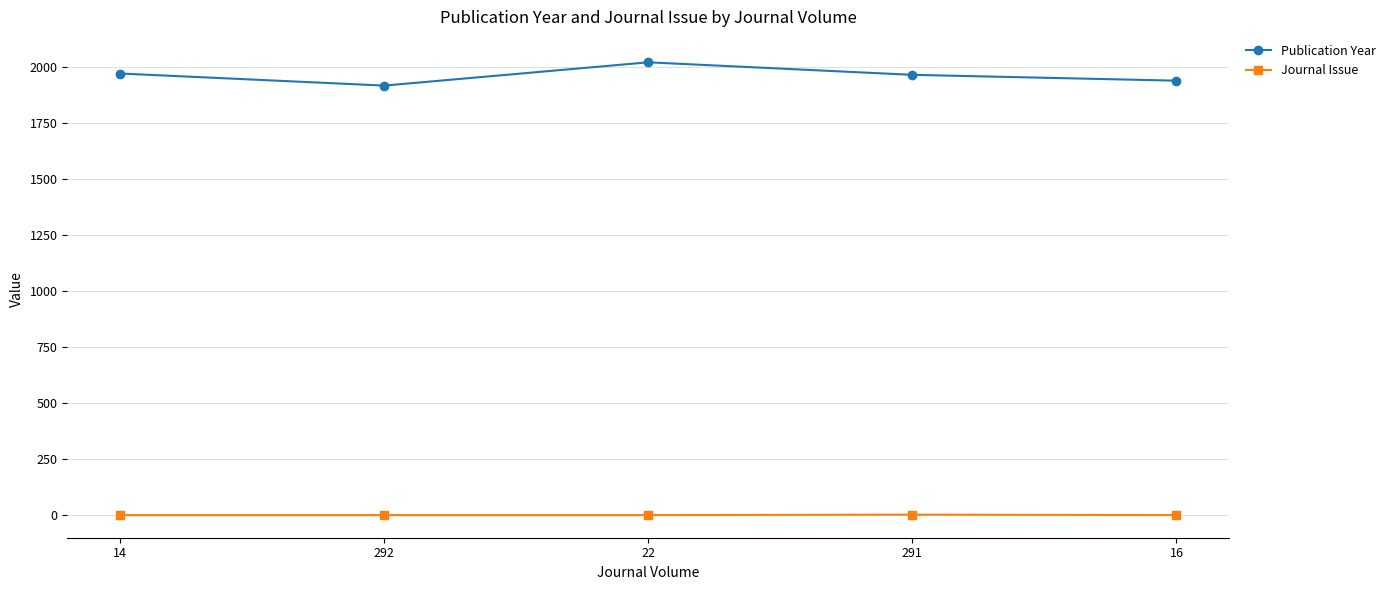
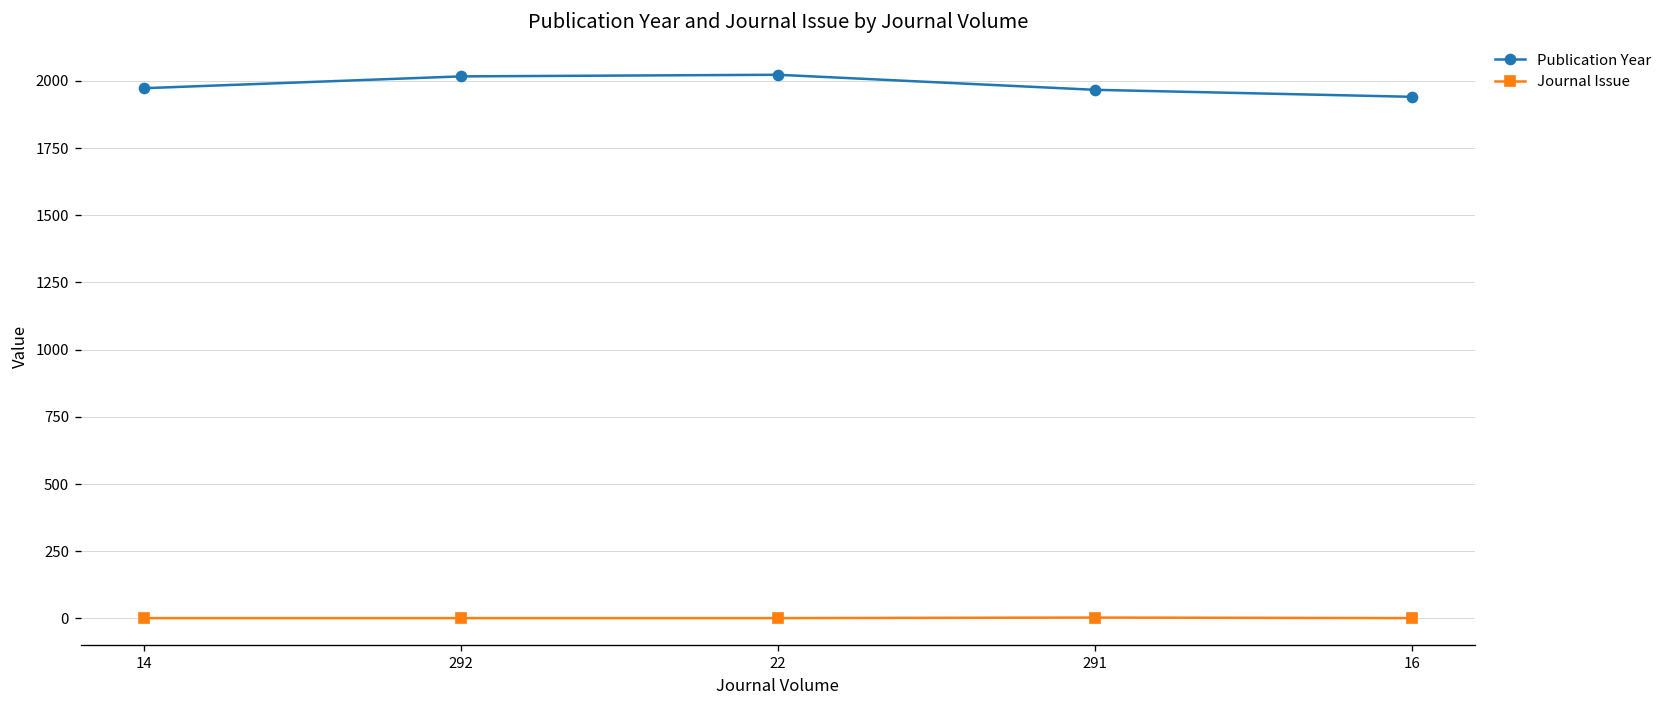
Publication Year, 292: 1920 -> 2020
